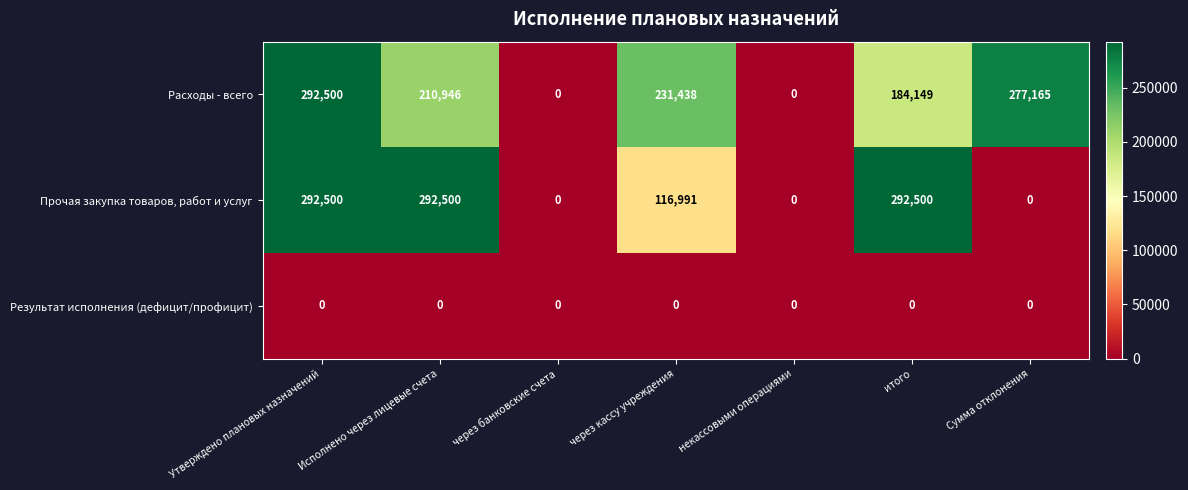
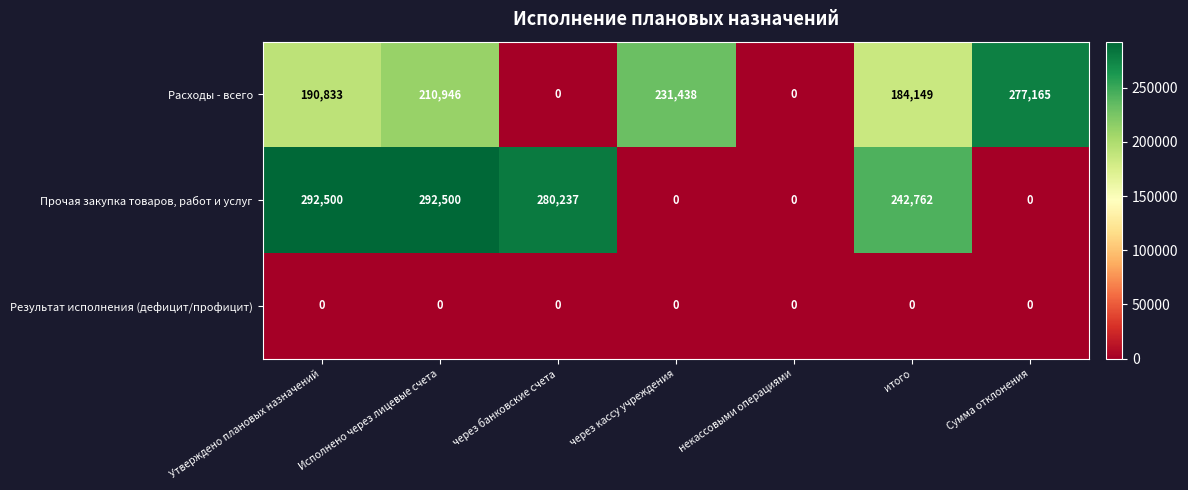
Расходы - всего, Утверждено плановых назначений: 292,500 -> 190,833
Прочая закупка товаров, работ и услуг, через банковские счета: 0 -> 280,237
Прочая закупка товаров, работ и услуг, через кассу учреждения: 116,991 -> 0
Прочая закупка товаров, работ и услуг, итого: 292,500 -> 242,762
